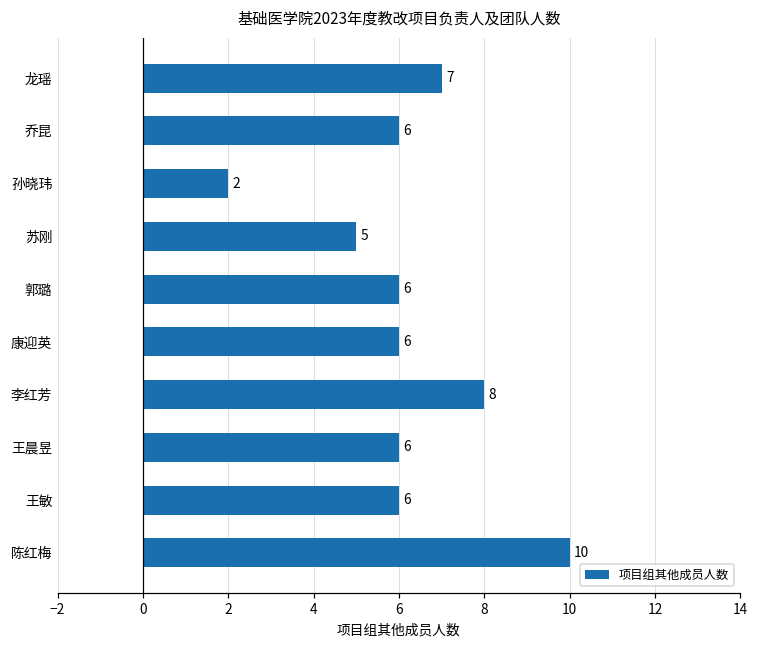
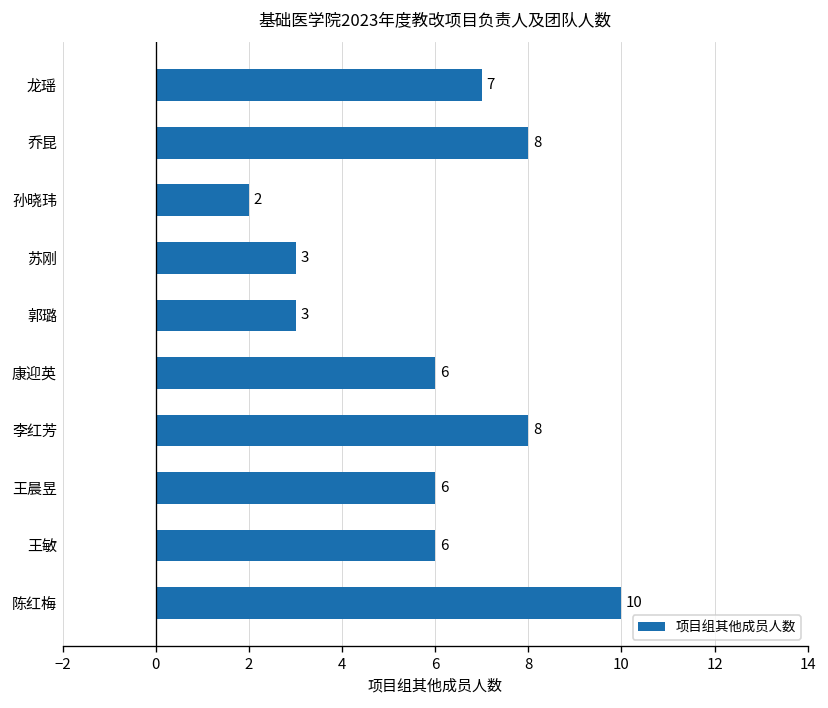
乔昆: 6 -> 8
苏刚: 5 -> 3
郭璐: 6 -> 3
